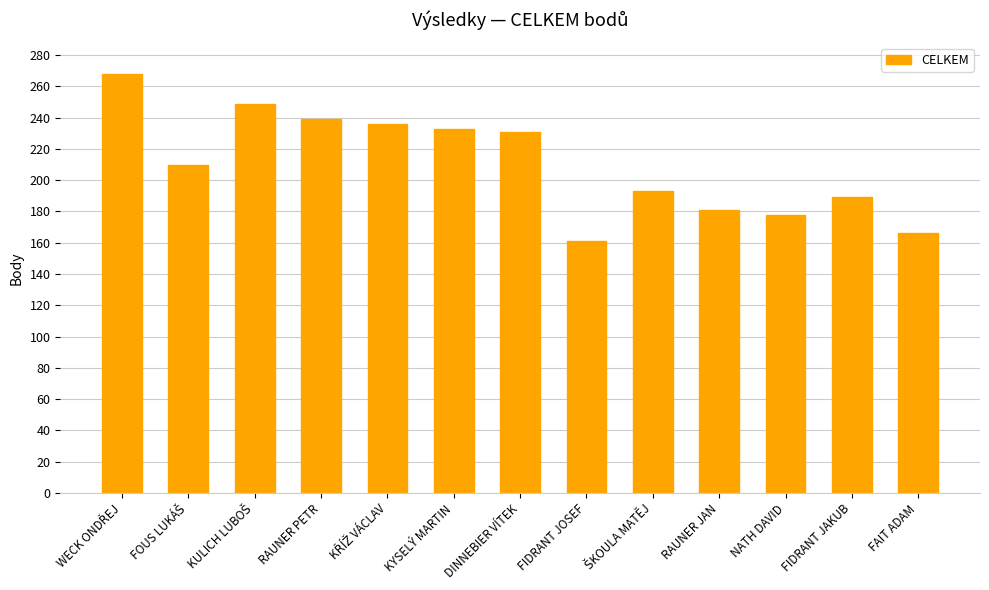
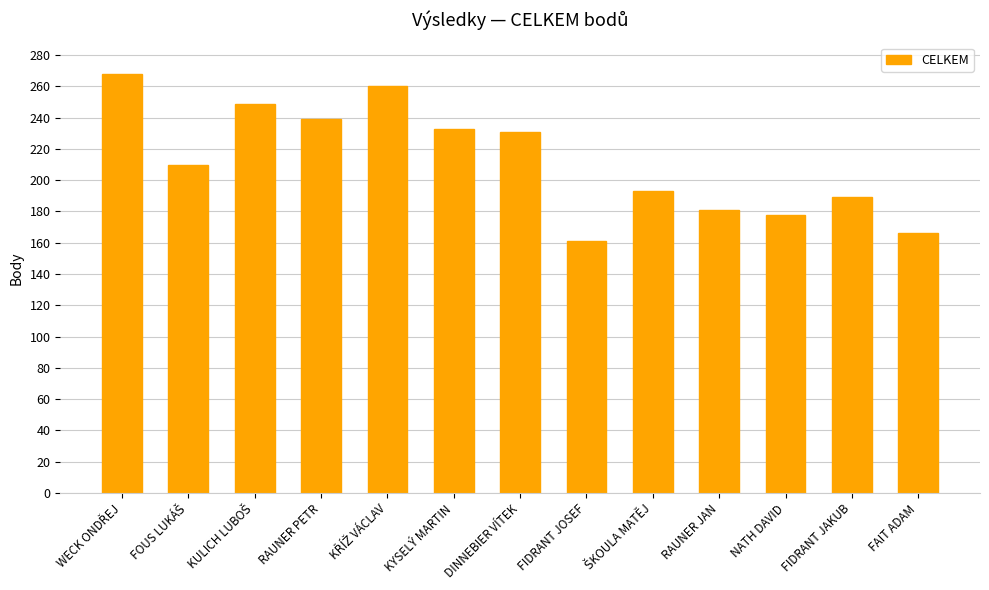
KŘÍŽ VÁCLAV: 236 -> 260
